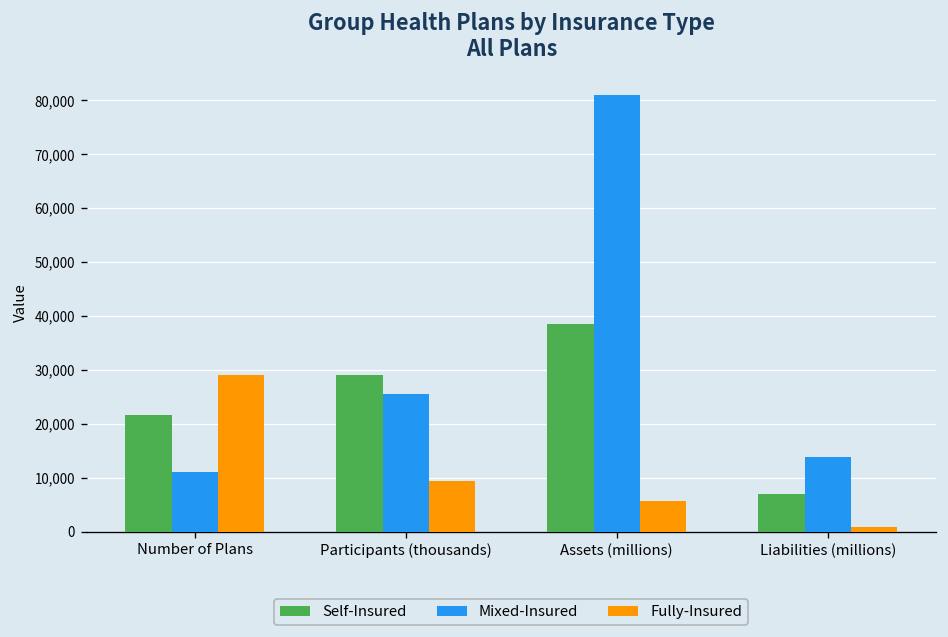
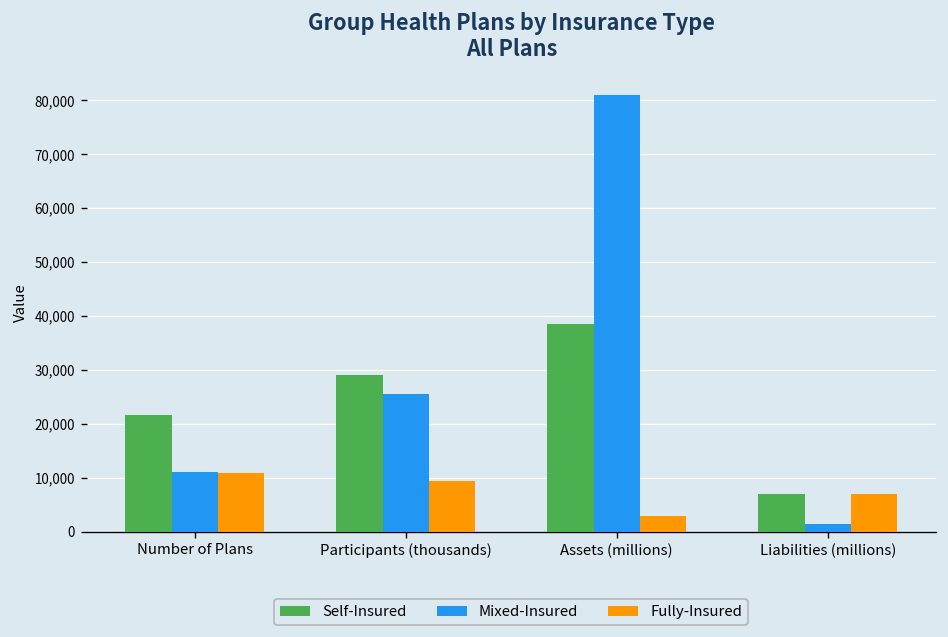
Fully-Insured, Number of Plans: 29,000 -> 11,000
Fully-Insured, Assets (millions): 6,000 -> 3,000
Mixed-Insured, Liabilities (millions): 14,000 -> 1,000
Fully-Insured, Liabilities (millions): 1,000 -> 7,000
